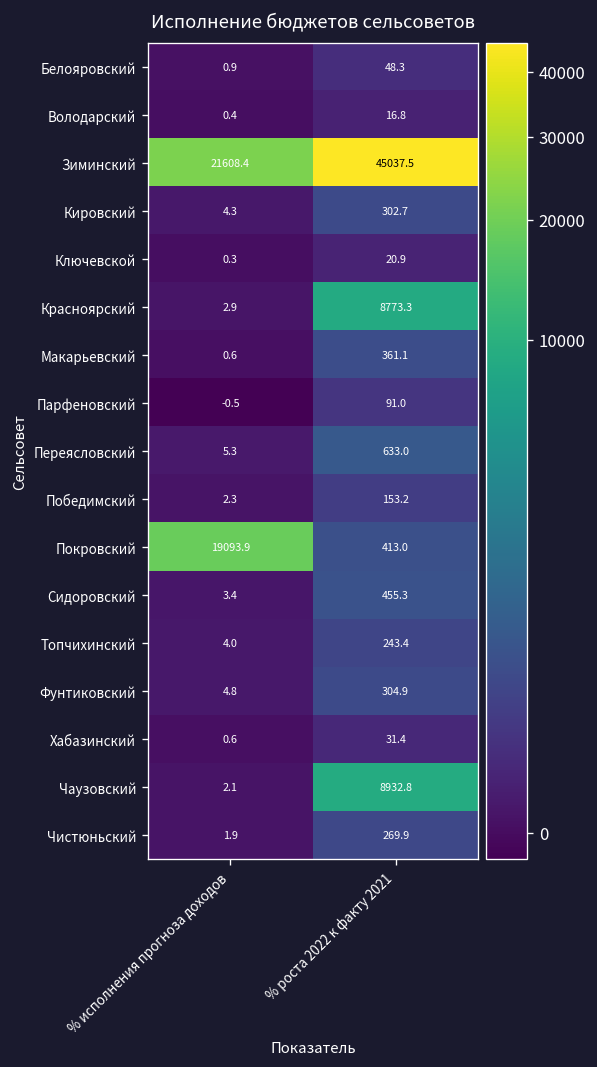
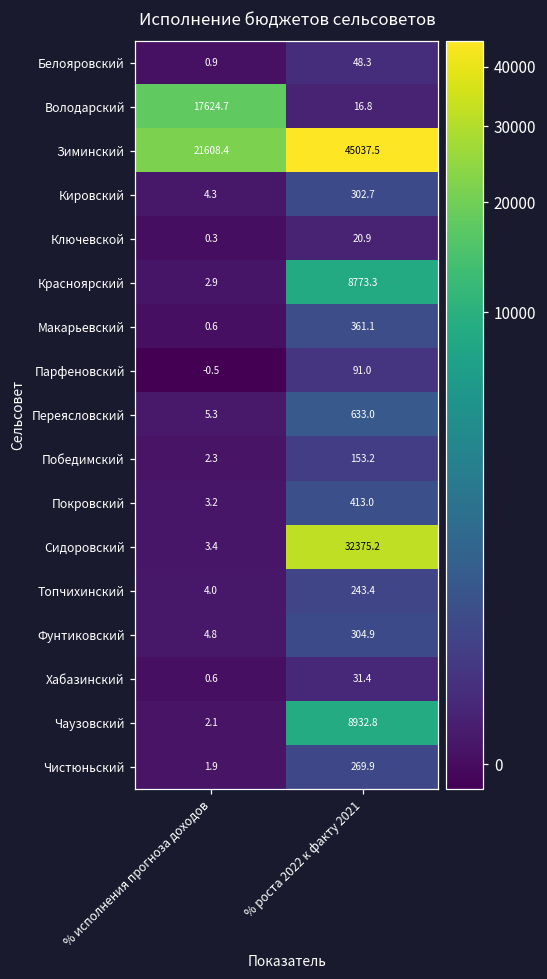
Володарский, % исполнения прогноза доходов: 0.4 -> 17624.7
Покровский, % исполнения прогноза доходов: 19093.9 -> 3.2
Сидоровский, % роста 2022 к факту 2021: 455.3 -> 32375.2
